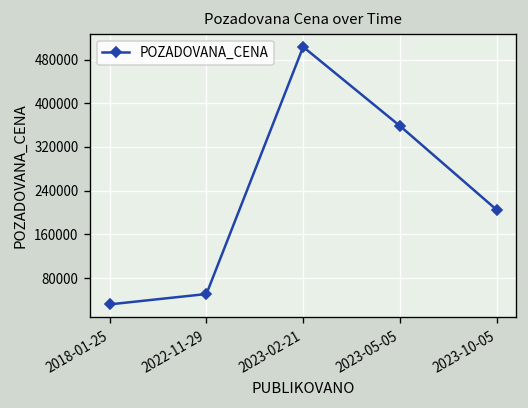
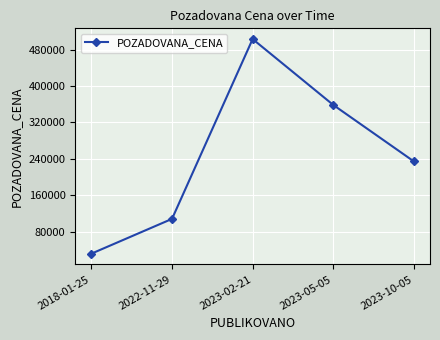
2022-11-29: 50000 -> 110000
2023-10-05: 200000 -> 230000
